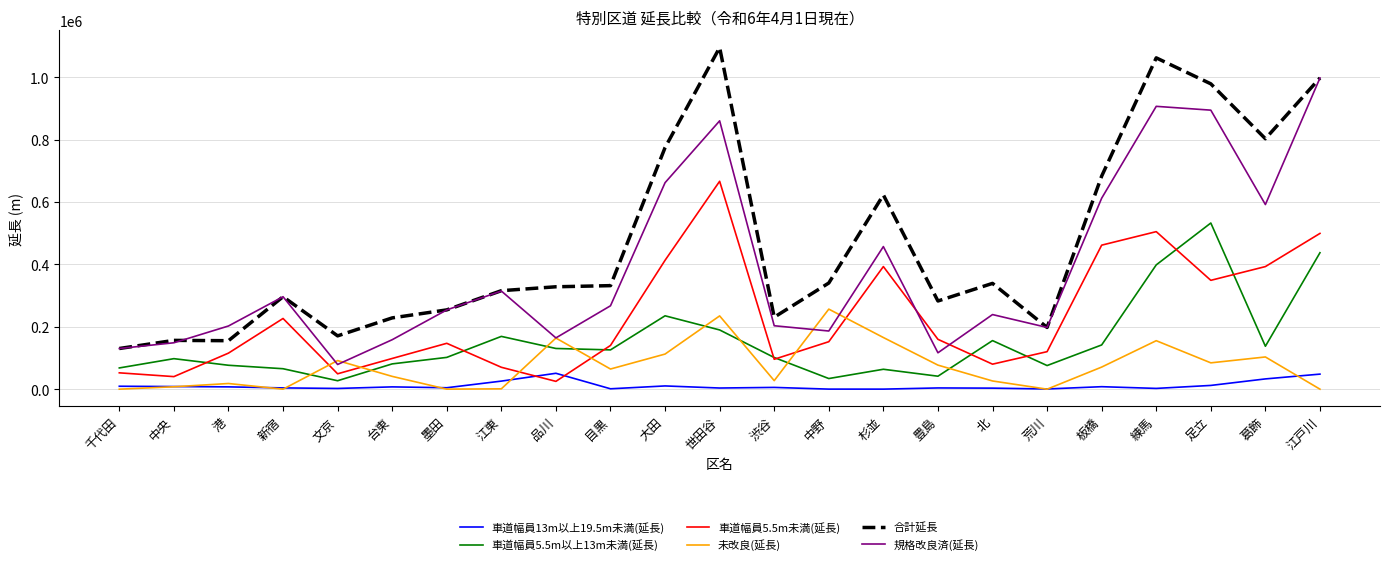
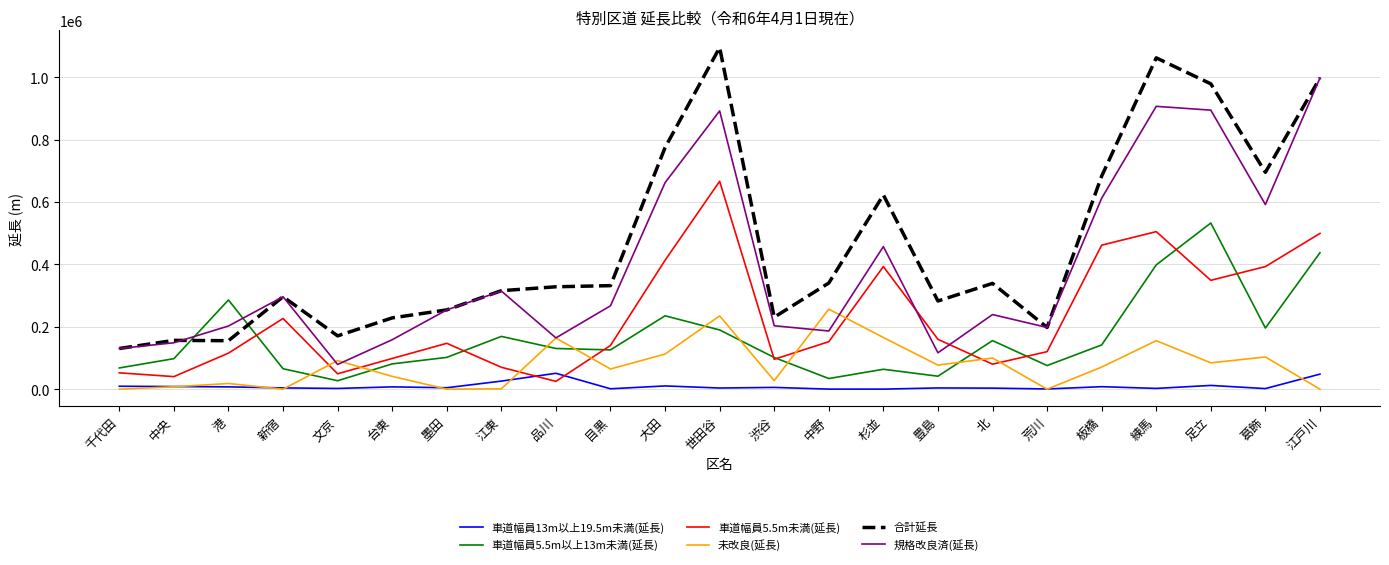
車道幅員5.5m以上13m未満(延長), 港: 80000 -> 290000
規格改良済(延長), 世田谷: 860000 -> 890000
未改良(延長), 北: 30000 -> 100000
車道幅員13m以上19.5m未満(延長), 葛飾: 30000 -> 0
車道幅員5.5m以上13m未満(延長), 葛飾: 140000 -> 200000
合計延長, 葛飾: 800000 -> 700000
